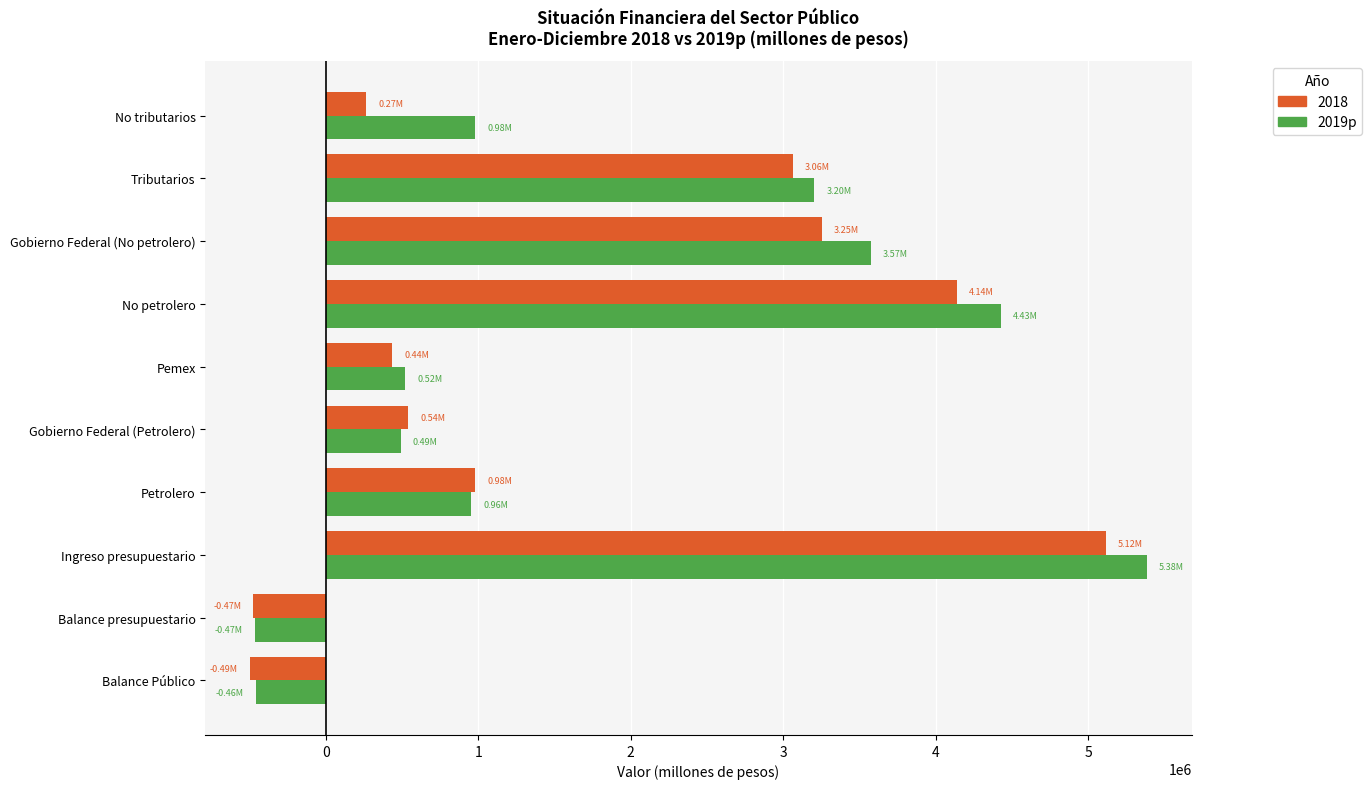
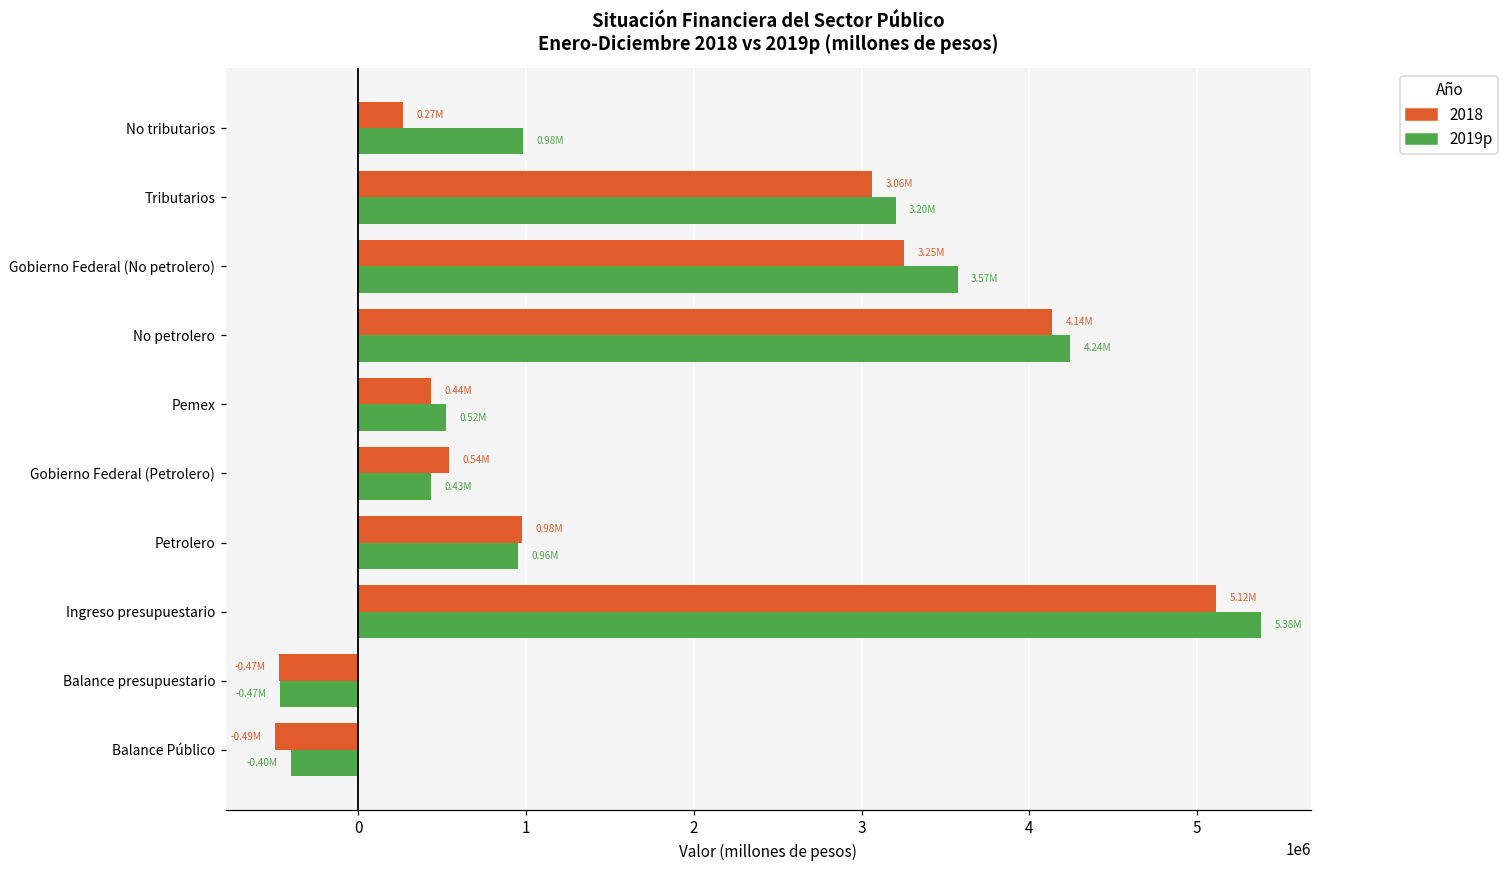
2019p, No petrolero: 4.43M -> 4.24M
2019p, Gobierno Federal (Petrolero): 0.49M -> 0.43M
2019p, Balance Público: -0.46M -> -0.40M
